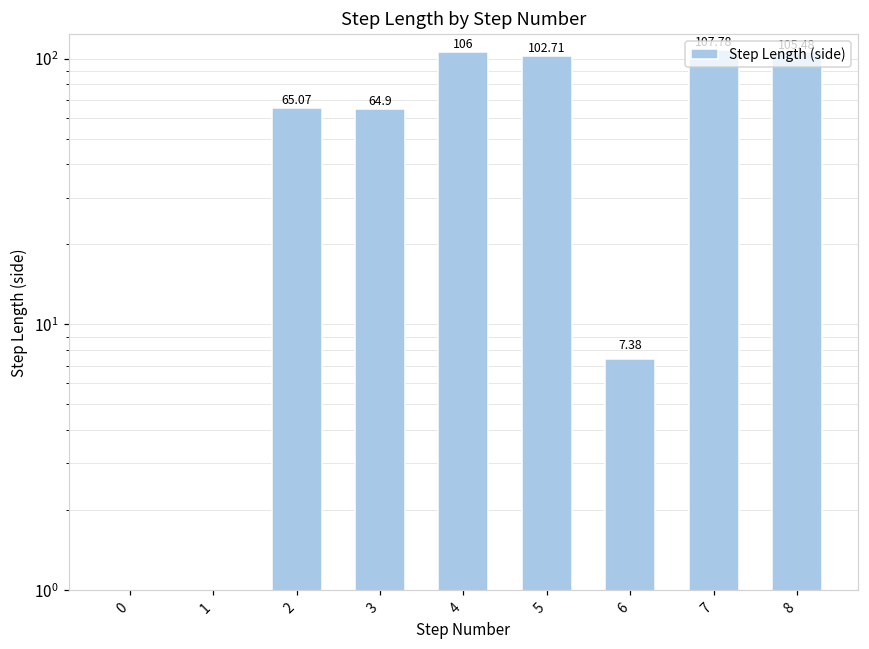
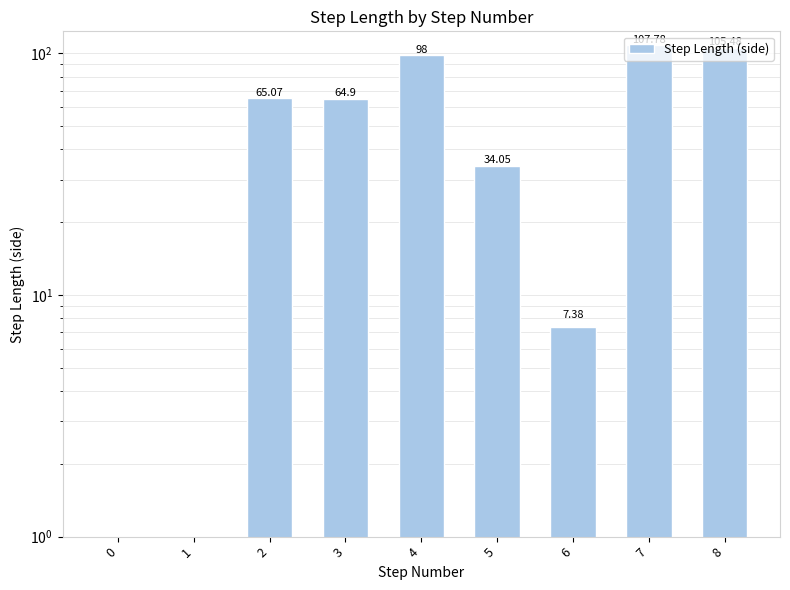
4: 106 -> 98
5: 102.71 -> 34.05
